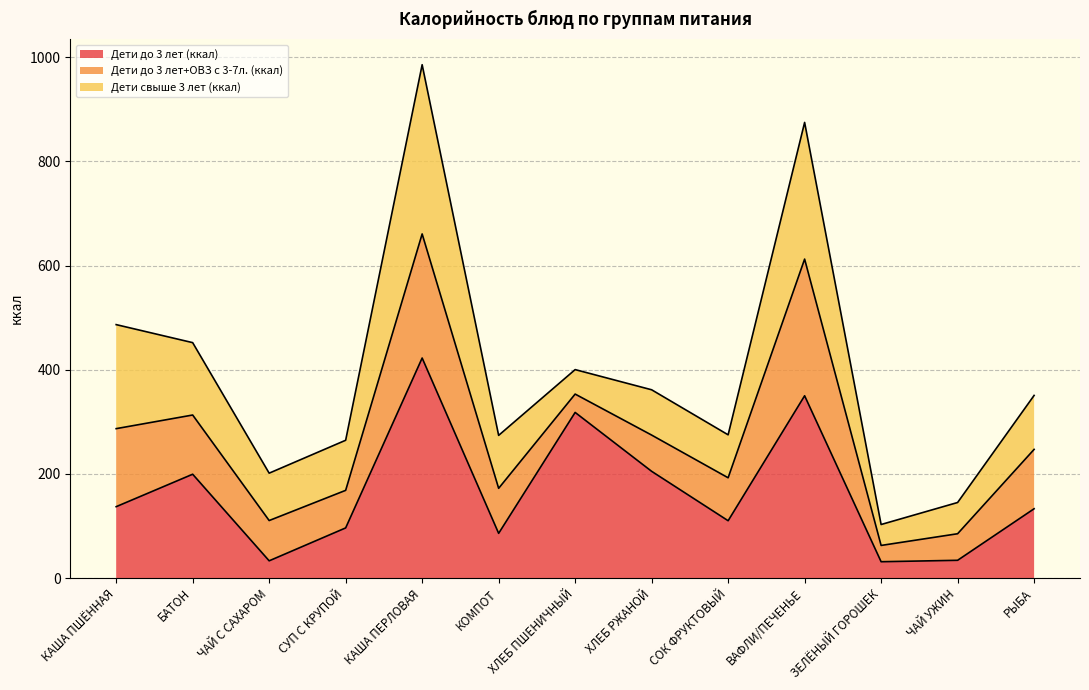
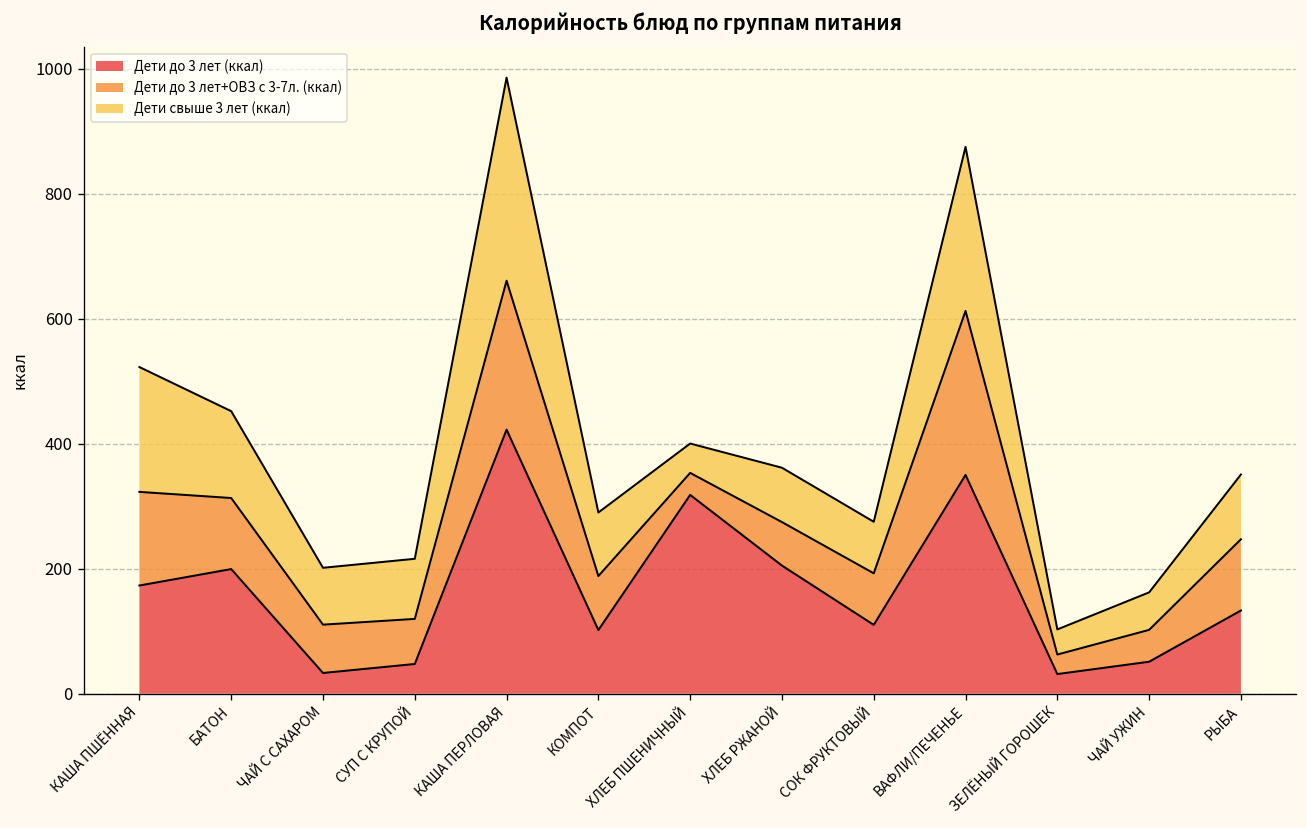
Дети до 3 лет (ккал), КАША ПШЁННАЯ: 140 -> 170
Дети до 3 лет (ккал), СУП С КРУПОЙ: 100 -> 50
Дети до 3 лет (ккал), КОМПОТ: 90 -> 100
Дети до 3 лет (ккал), ЧАЙ УЖИН: 30 -> 50
